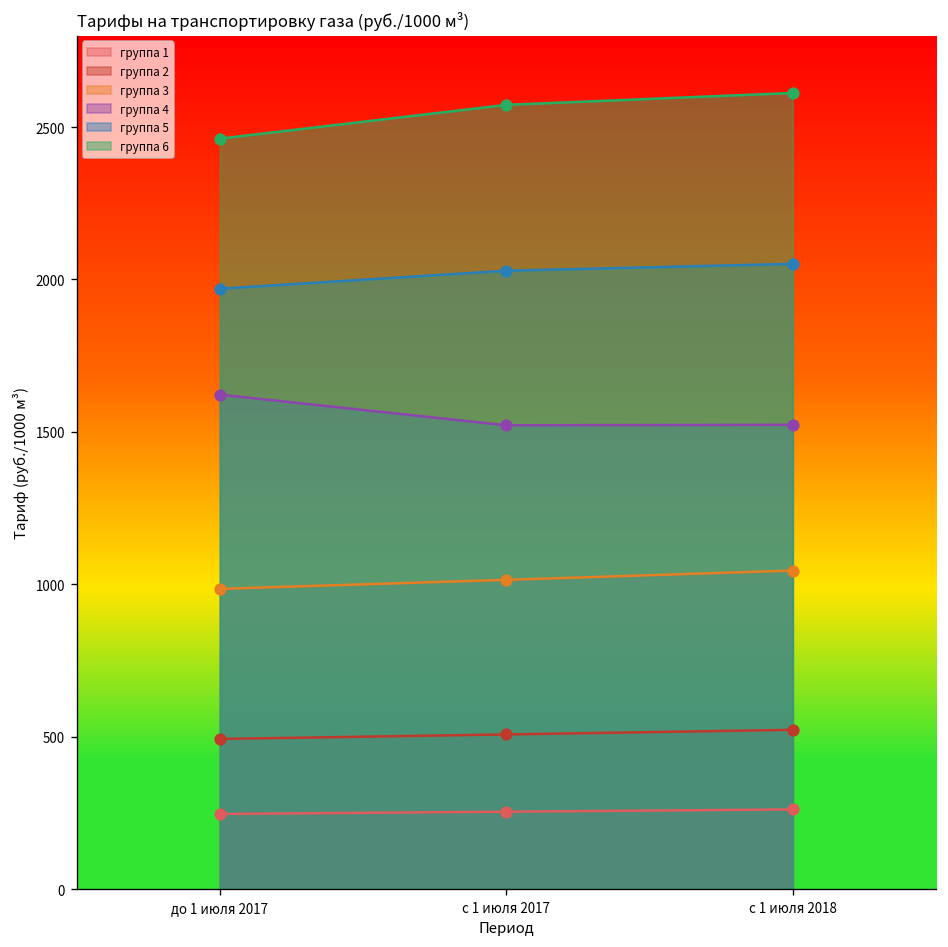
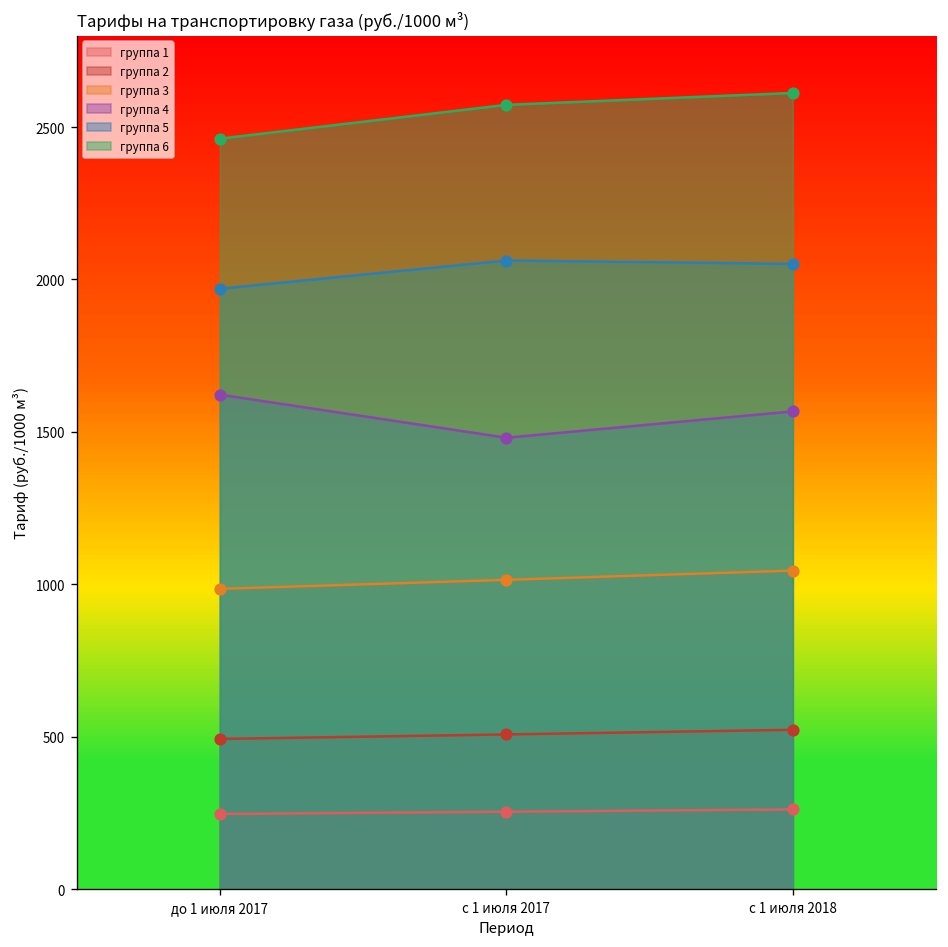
группа 4, с 1 июля 2017: 1520 -> 1480
группа 5, с 1 июля 2017: 2030 -> 2060
группа 4, с 1 июля 2018: 1520 -> 1570
